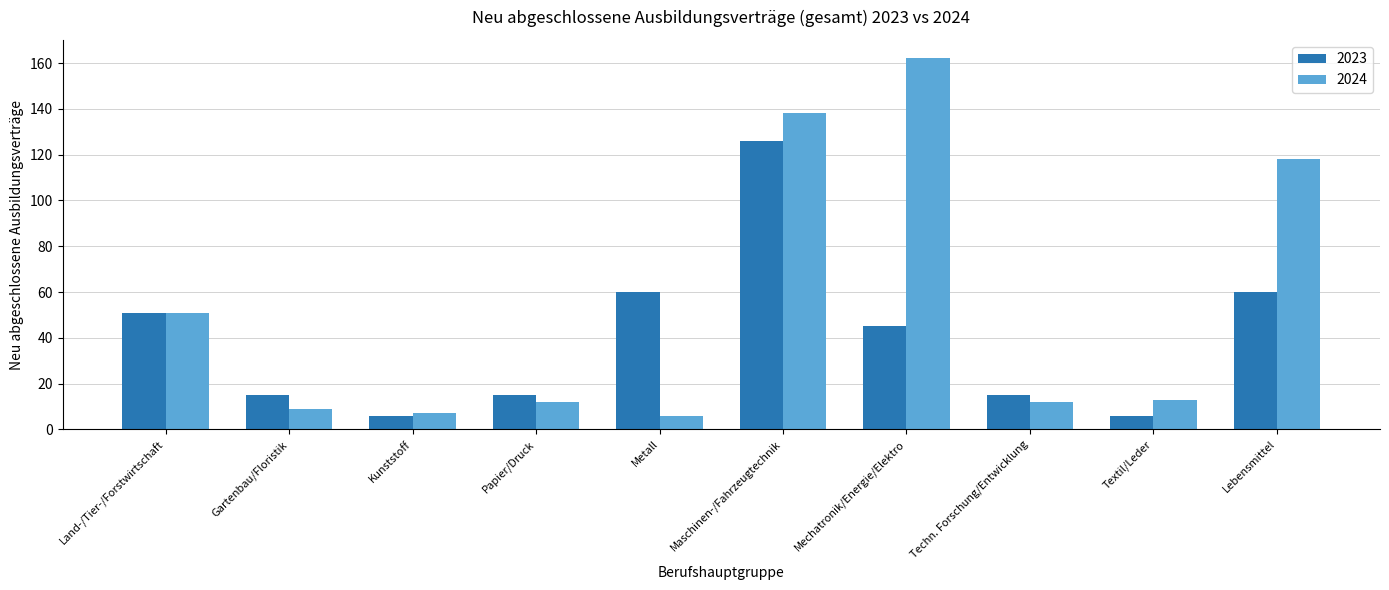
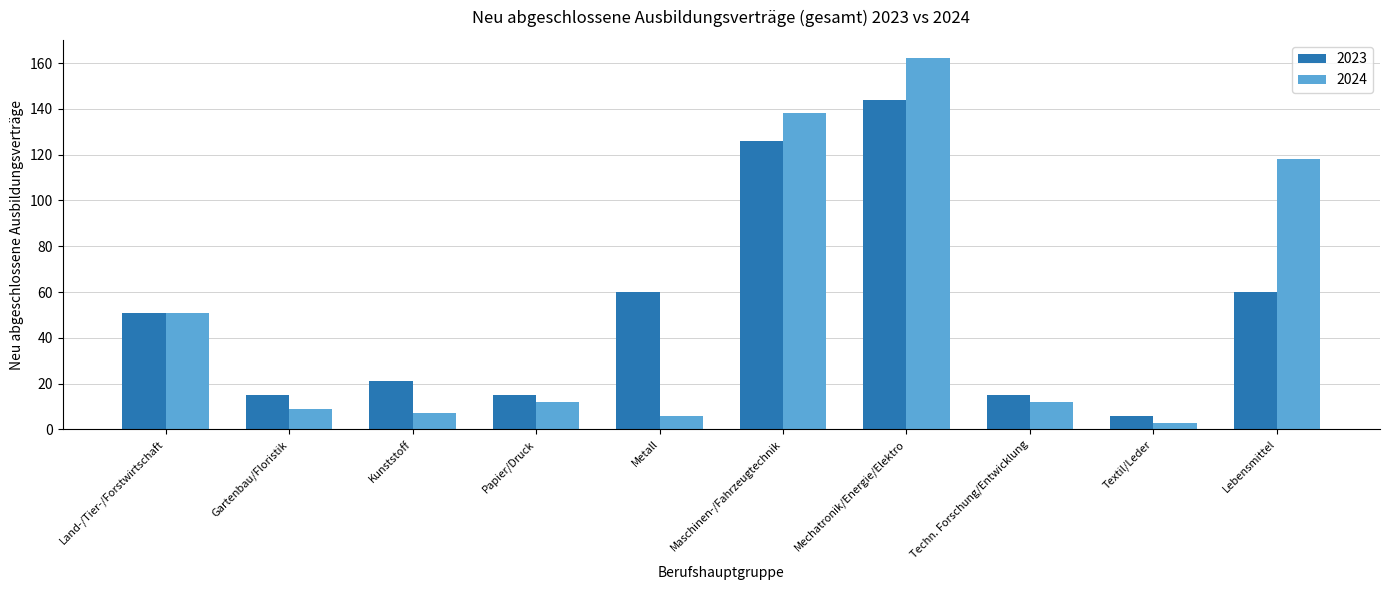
2023, Kunststoff: 6 -> 21
2023, Mechatronik/Energie/Elektro: 45 -> 144
2024, Textil/Leder: 13 -> 3
